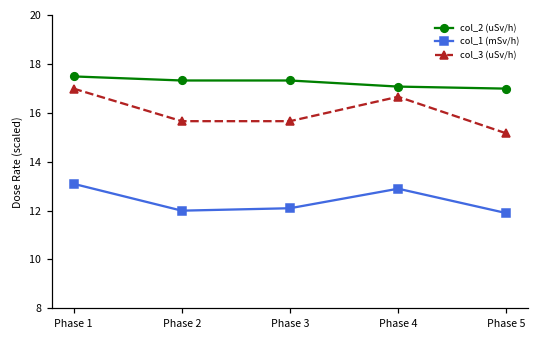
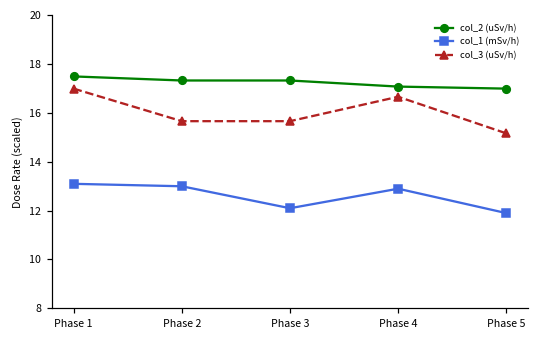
col_1 (mSv/h), Phase 2: 12.0 -> 13.0
